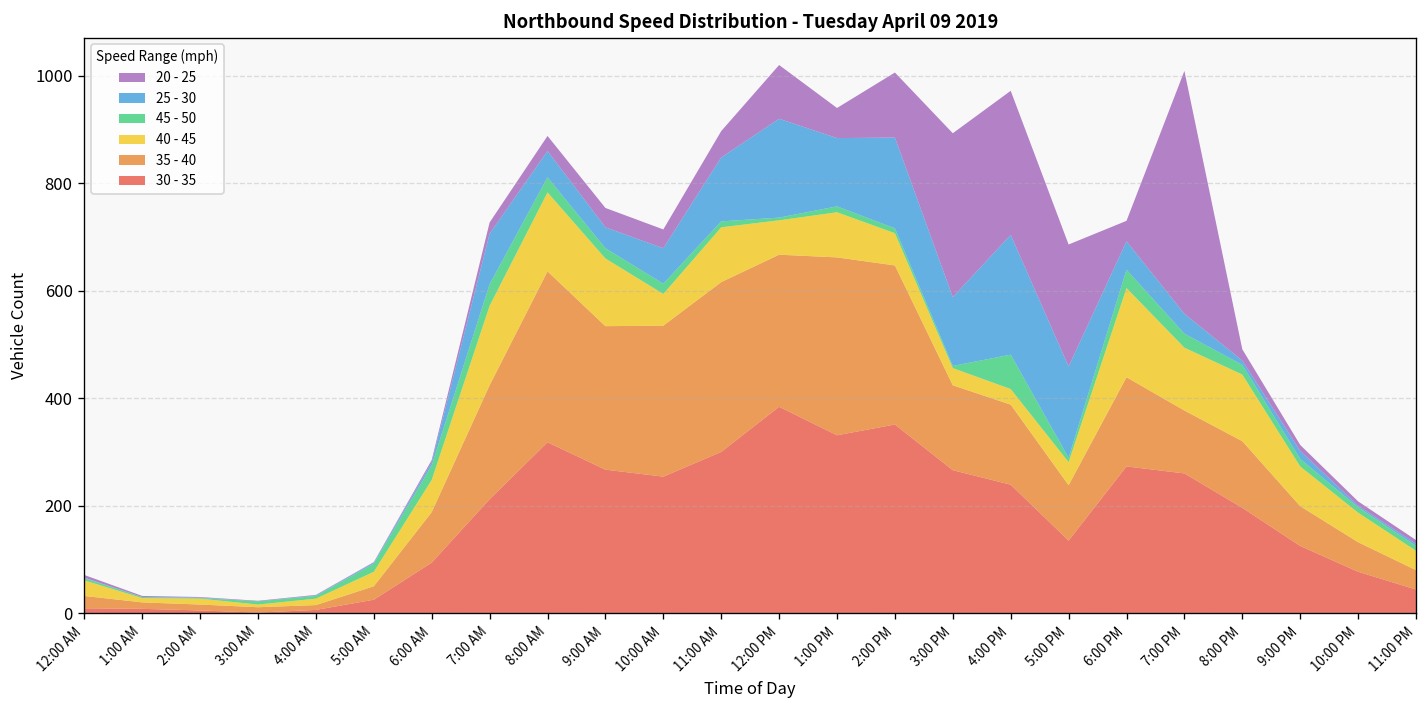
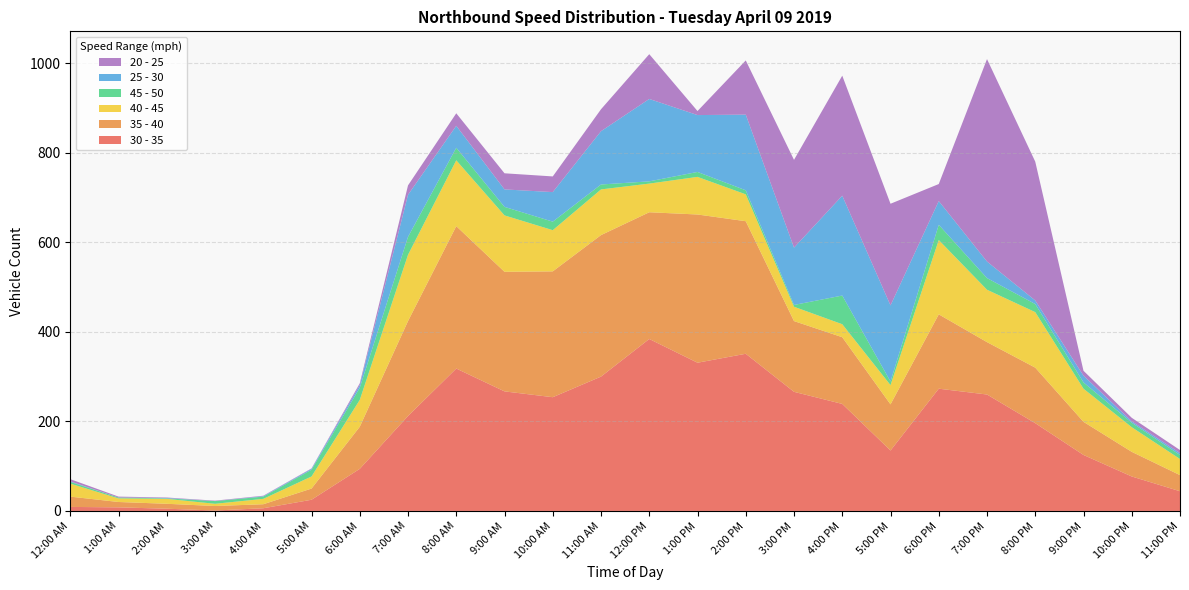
40 - 45, 10:00 AM: 60 -> 90
20 - 25, 1:00 PM: 60 -> 10
20 - 25, 3:00 PM: 310 -> 200
20 - 25, 8:00 PM: 20 -> 310
